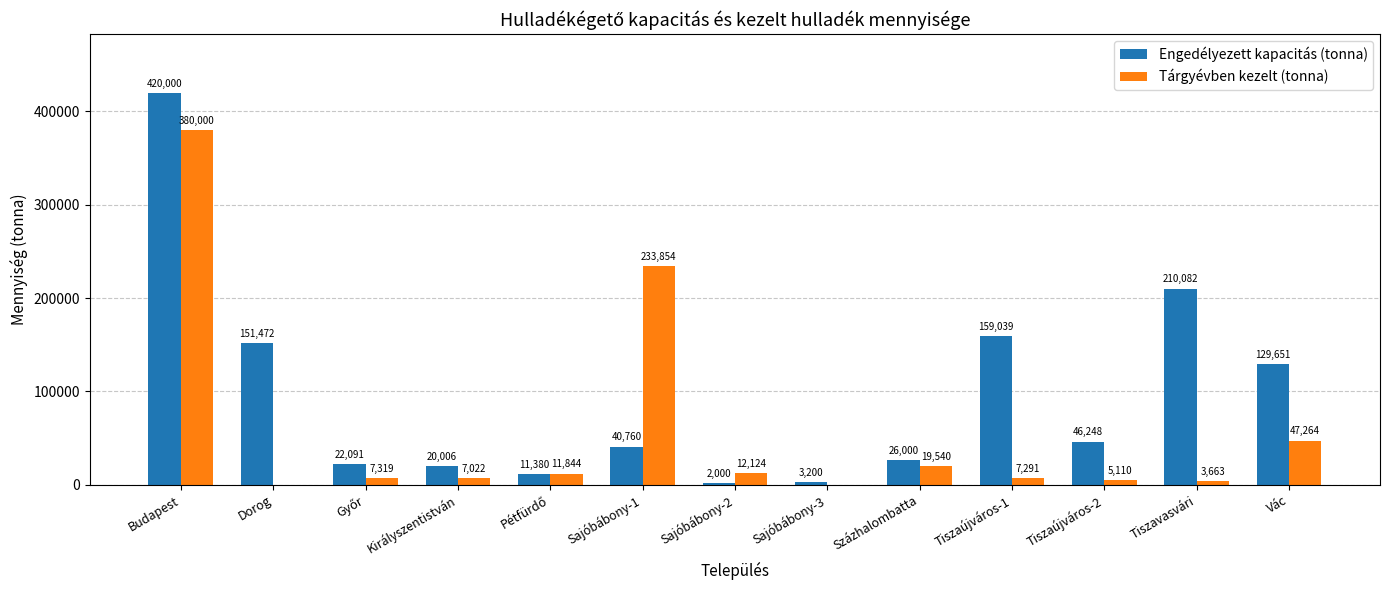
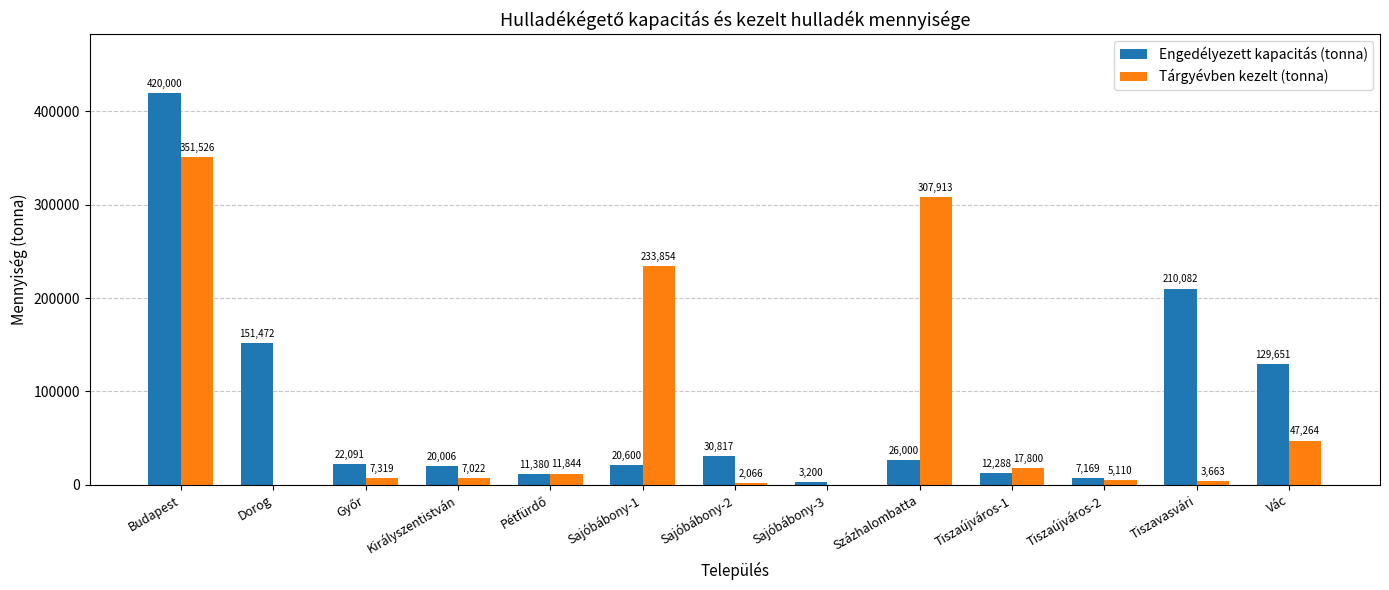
Tárgyévben kezelt (tonna), Budapest: 380,000 -> 351,526
Engedélyezett kapacitás (tonna), Sajóbábony-1: 40,760 -> 20,600
Engedélyezett kapacitás (tonna), Sajóbábony-2: 2,000 -> 30,817
Tárgyévben kezelt (tonna), Sajóbábony-2: 12,124 -> 2,066
Tárgyévben kezelt (tonna), Százhalombatta: 19,540 -> 307,913
Engedélyezett kapacitás (tonna), Tiszaújváros-1: 159,039 -> 12,288
Tárgyévben kezelt (tonna), Tiszaújváros-1: 7,291 -> 17,800
Engedélyezett kapacitás (tonna), Tiszaújváros-2: 46,248 -> 7,169
